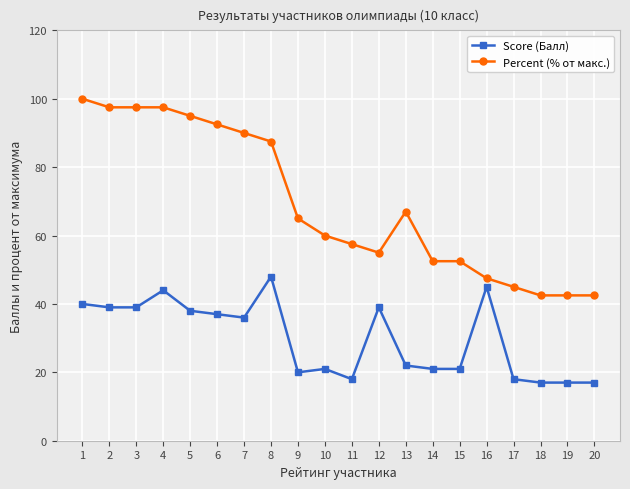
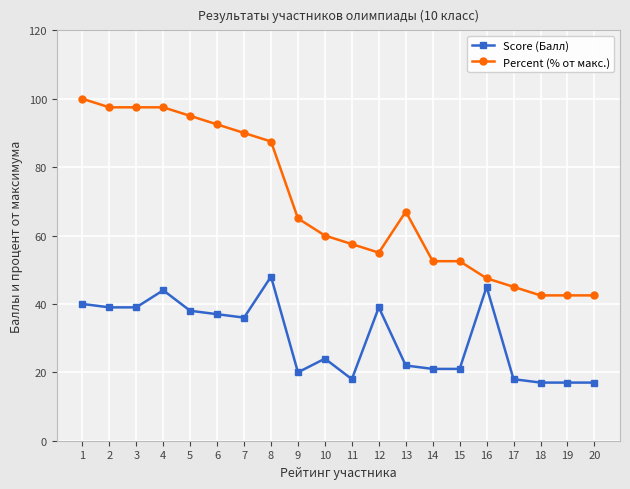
Score (Балл), 10: 21 -> 24
